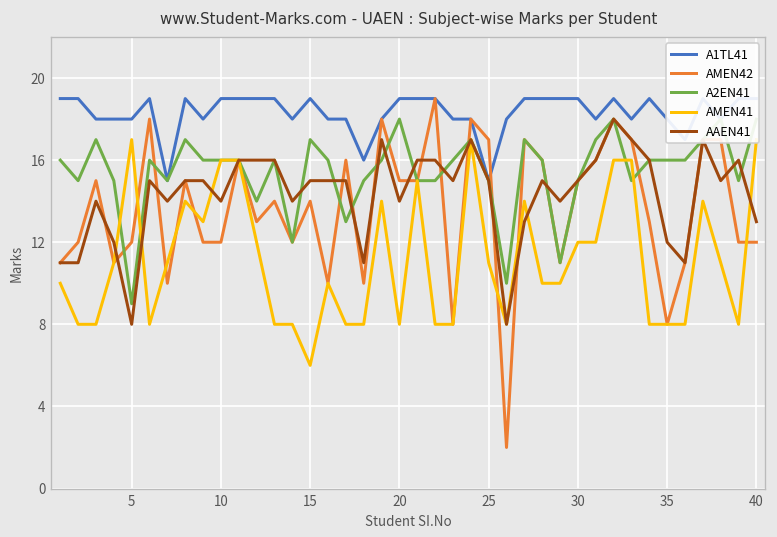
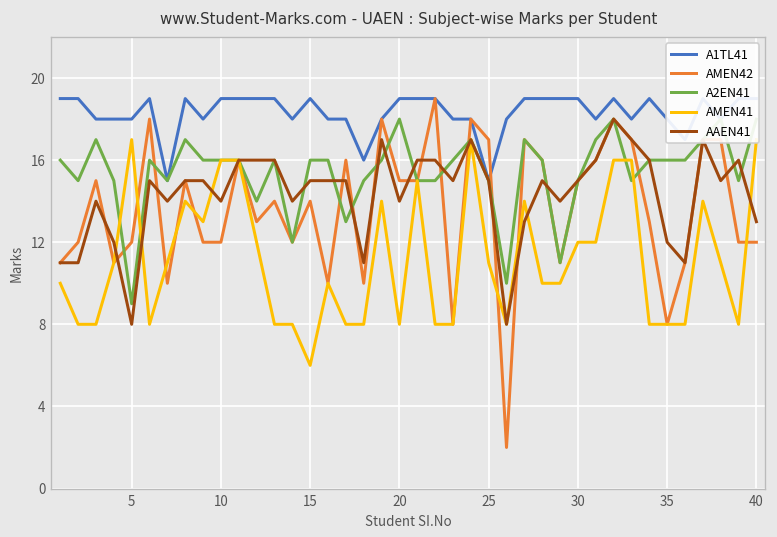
A2EN41, 15: 17 -> 16
